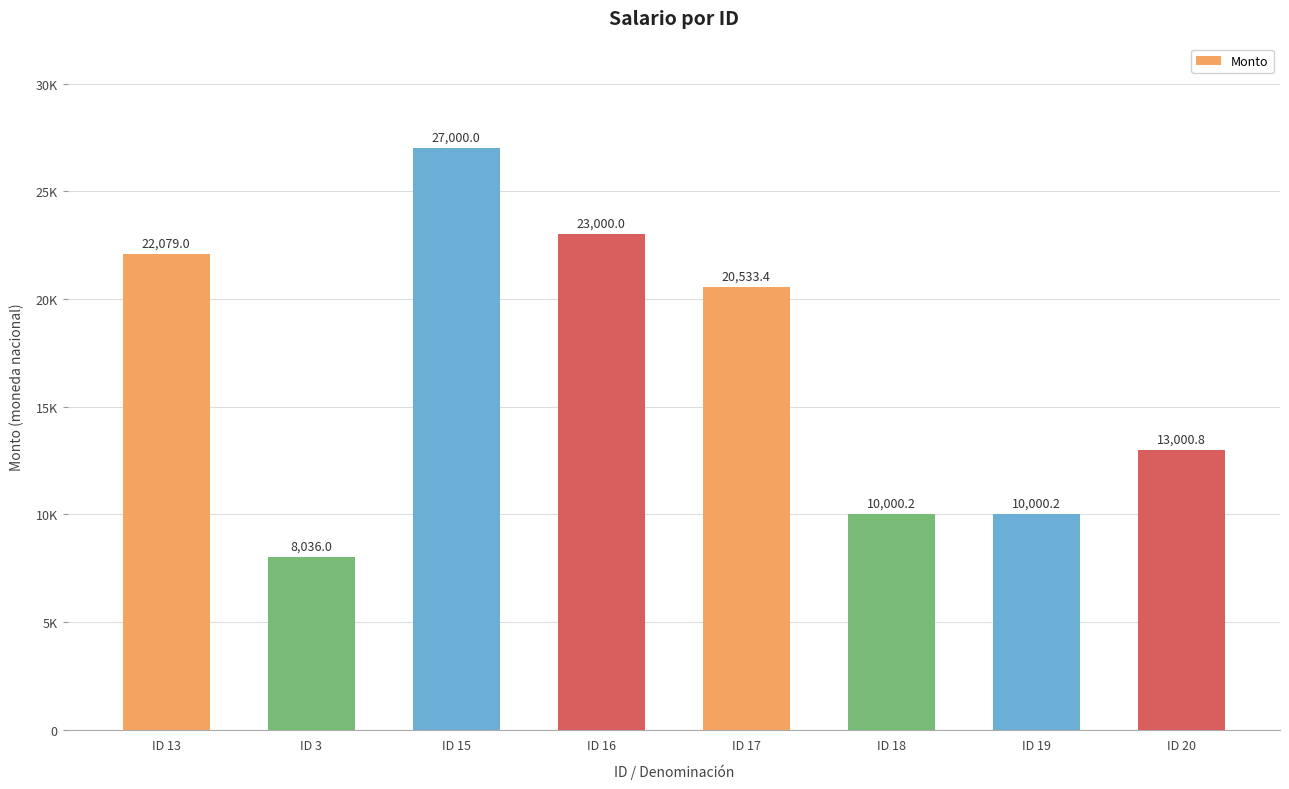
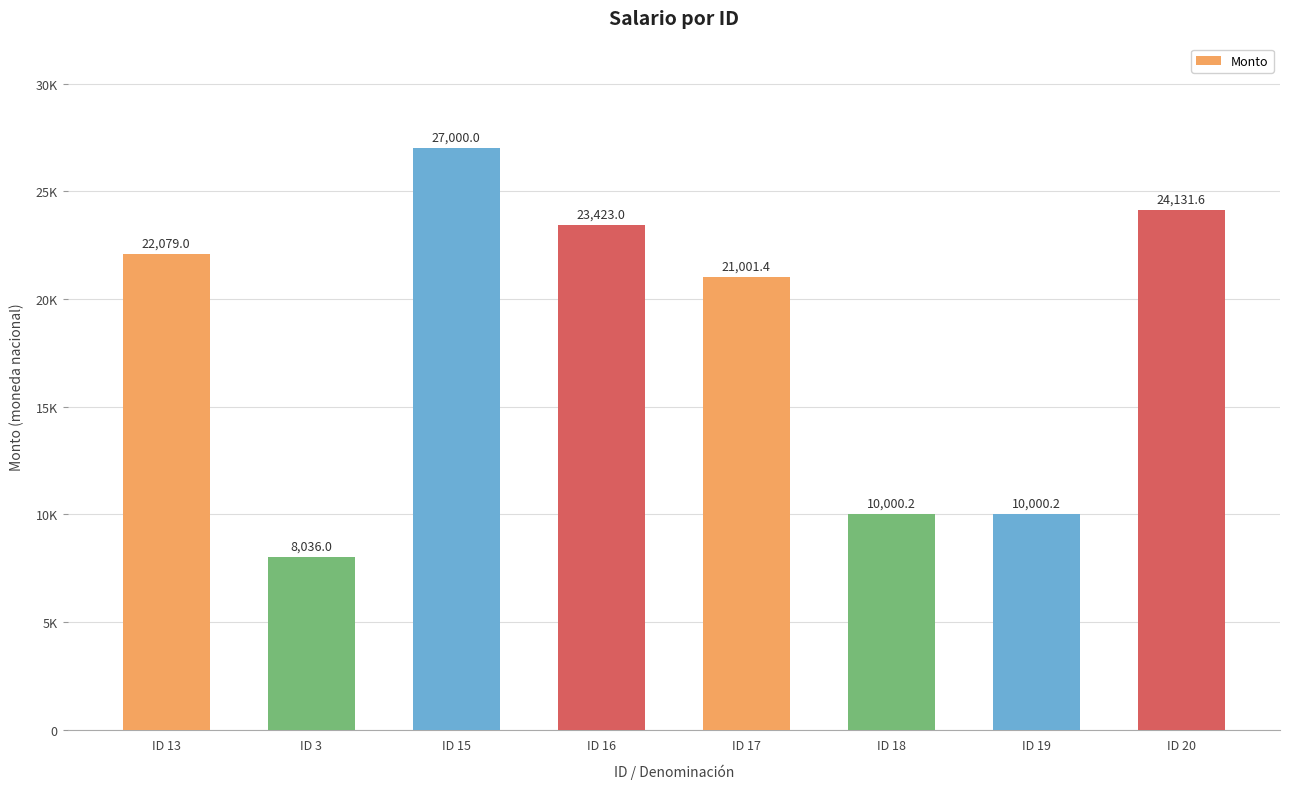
ID 16: 23,000.0 -> 23,423.0
ID 17: 20,533.4 -> 21,001.4
ID 20: 13,000.8 -> 24,131.6
